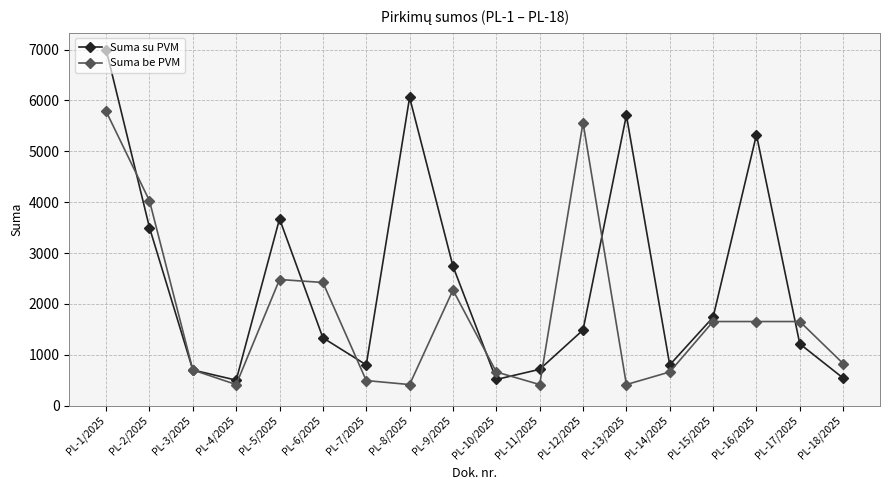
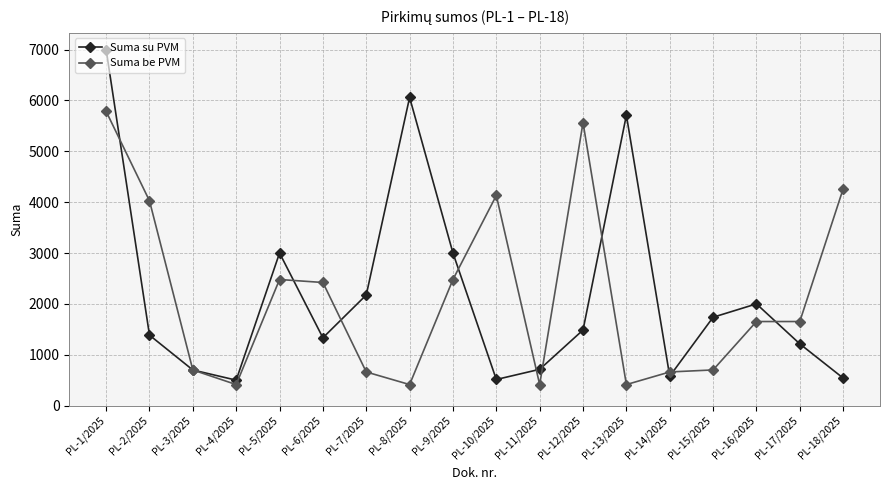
Suma su PVM, PL-2/2025: 3500 -> 1400
Suma su PVM, PL-5/2025: 3700 -> 3000
Suma su PVM, PL-7/2025: 800 -> 2200
Suma be PVM, PL-7/2025: 500 -> 700
Suma su PVM, PL-9/2025: 2700 -> 3000
Suma be PVM, PL-9/2025: 2300 -> 2500
Suma be PVM, PL-10/2025: 700 -> 4100
Suma su PVM, PL-14/2025: 800 -> 600
Suma be PVM, PL-15/2025: 1700 -> 700
Suma su PVM, PL-16/2025: 5300 -> 2000
Suma be PVM, PL-18/2025: 800 -> 4300
